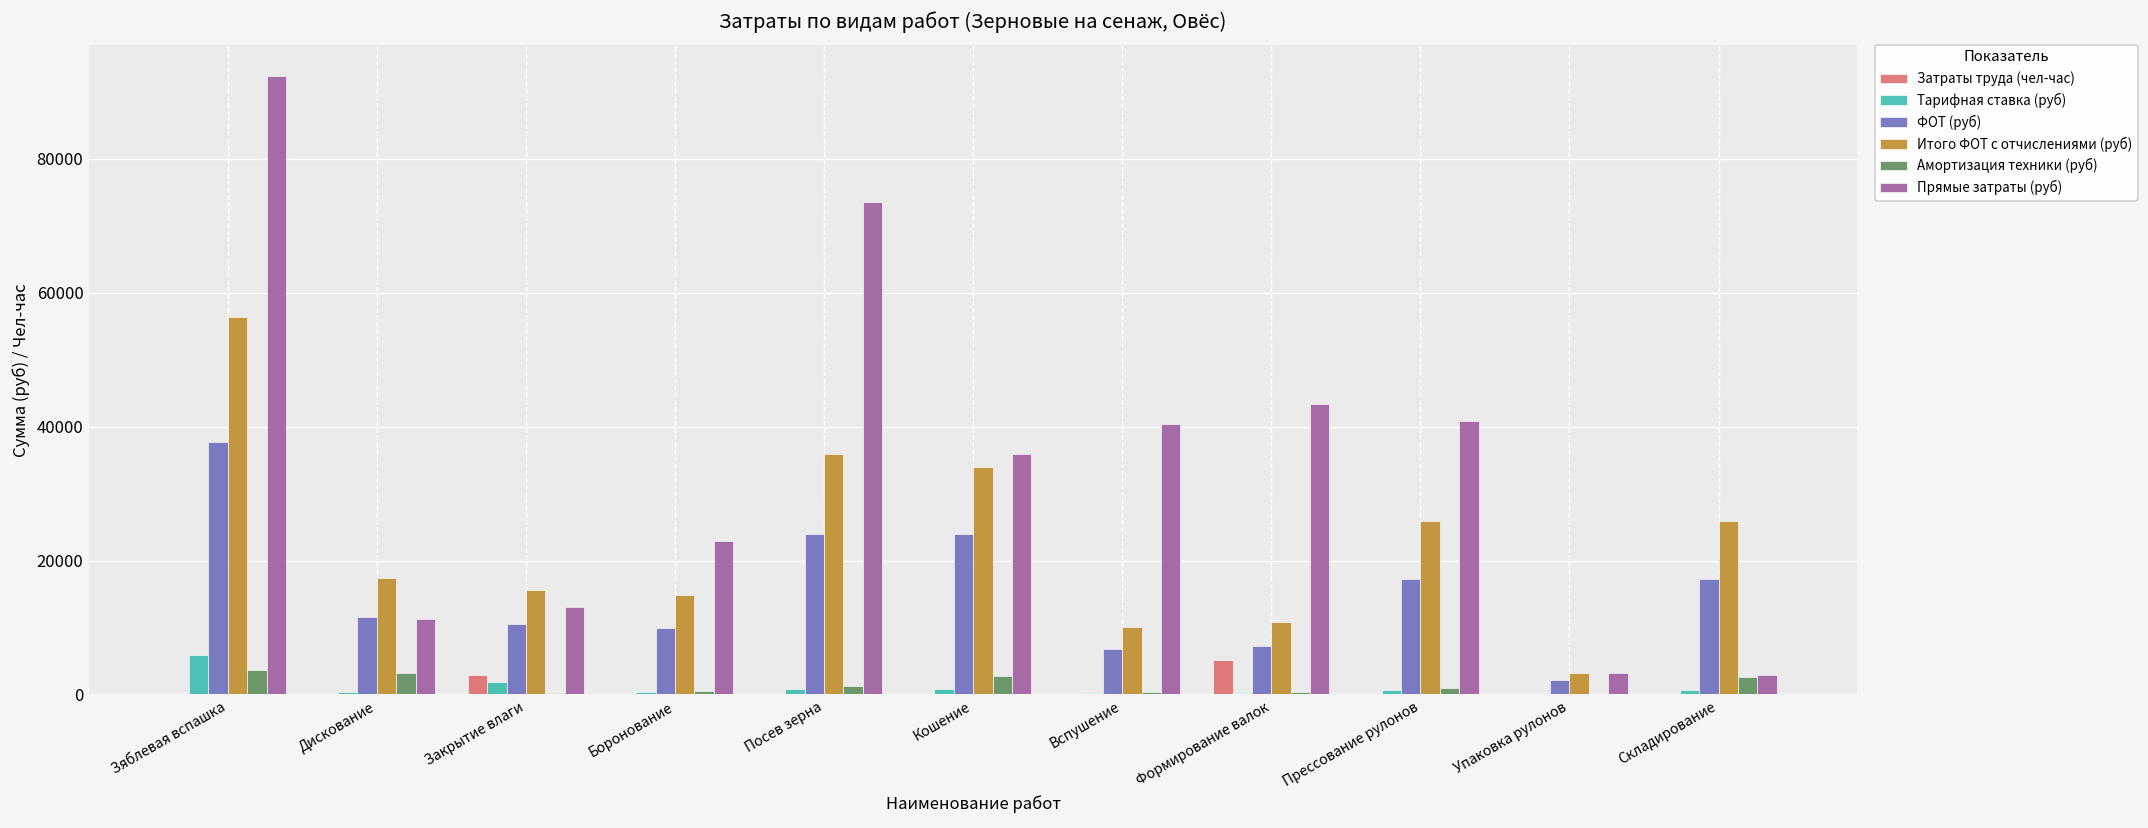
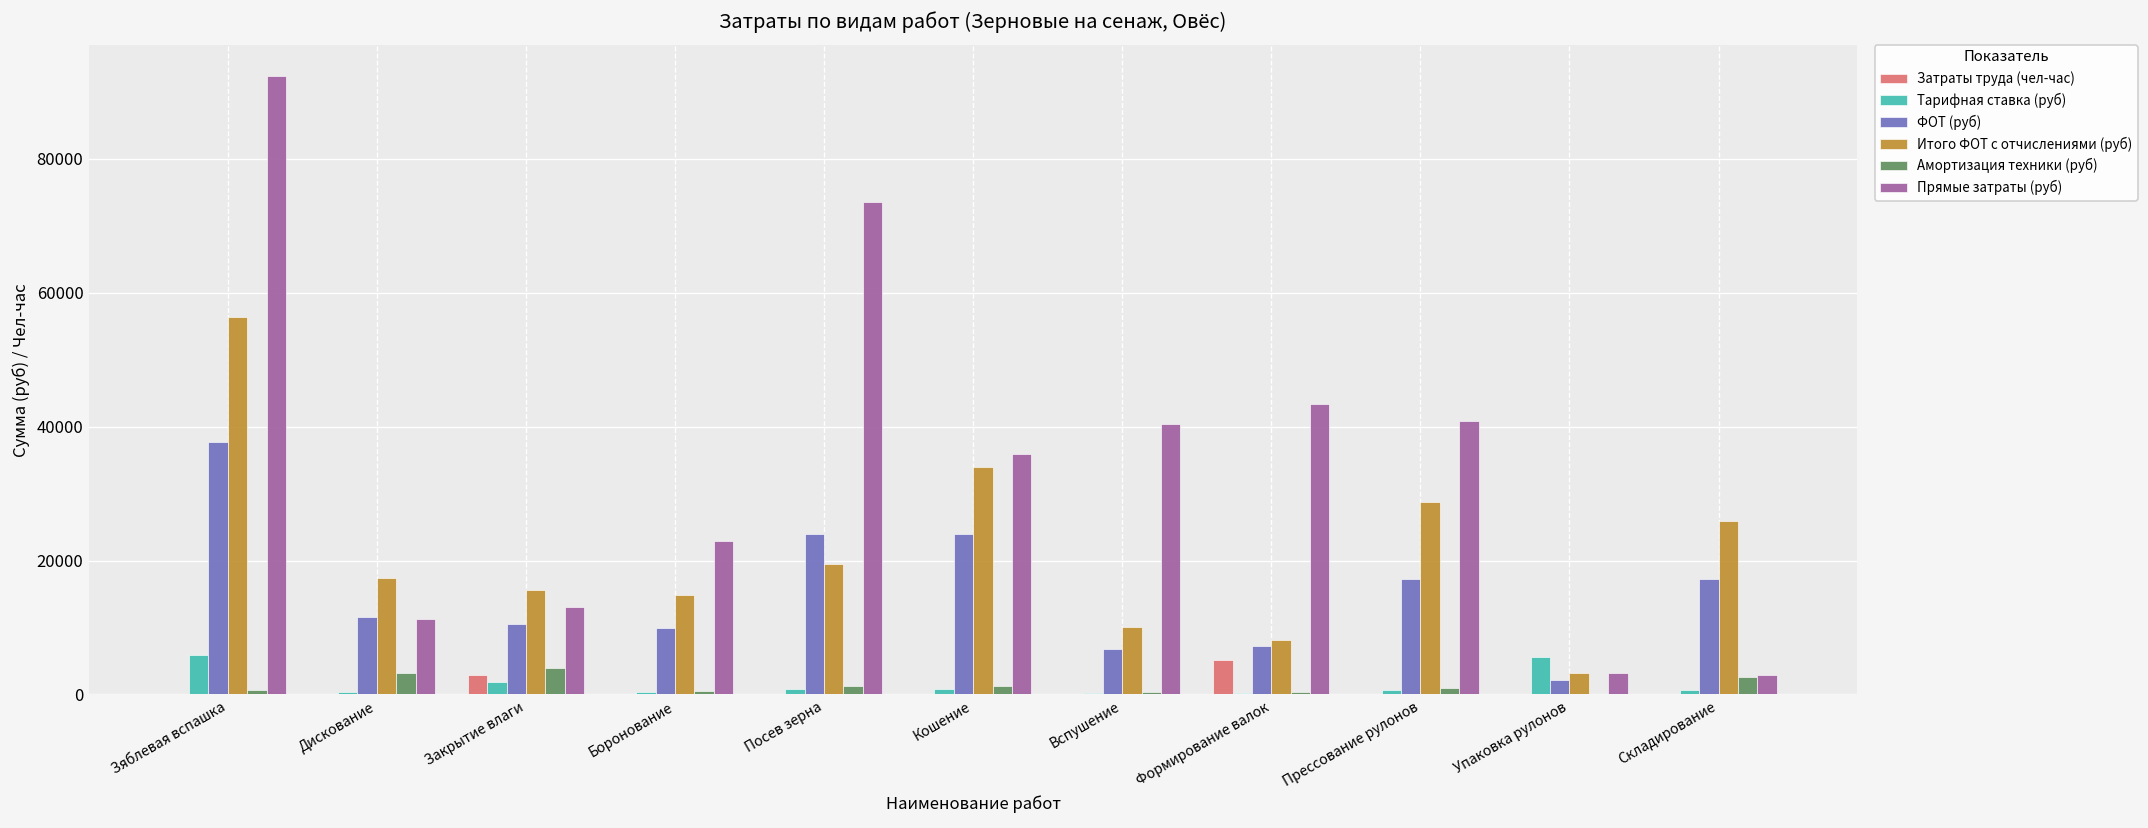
Амортизация техники (руб), Зяблевая вспашка: 4000 -> 1000
Амортизация техники (руб), Закрытие влаги: 0 -> 4000
Итого ФОТ с отчислениями (руб), Посев зерна: 36000 -> 19000
Амортизация техники (руб), Кошение: 3000 -> 1000
Итого ФОТ с отчислениями (руб), Формирование валок: 11000 -> 8000
Итого ФОТ с отчислениями (руб), Прессование рулонов: 26000 -> 29000
Тарифная ставка (руб), Упаковка рулонов: 0 -> 6000
